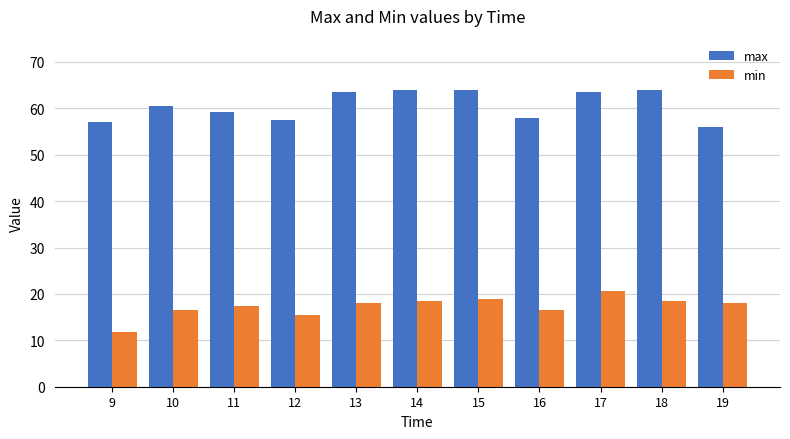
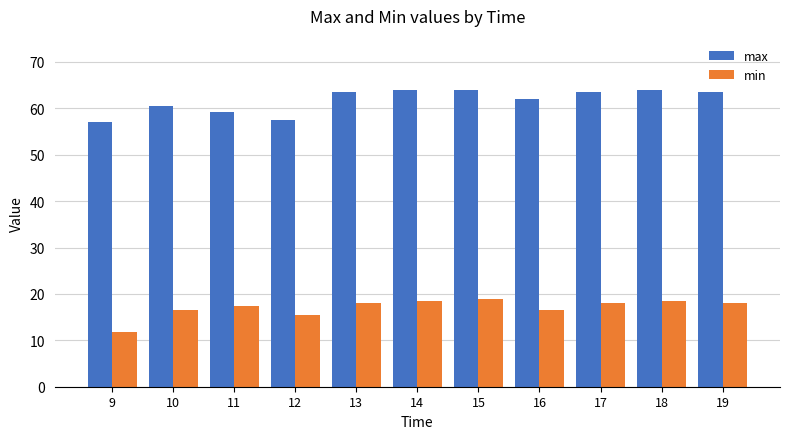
max, 16: 58 -> 62
min, 17: 21 -> 18
max, 19: 56 -> 64
